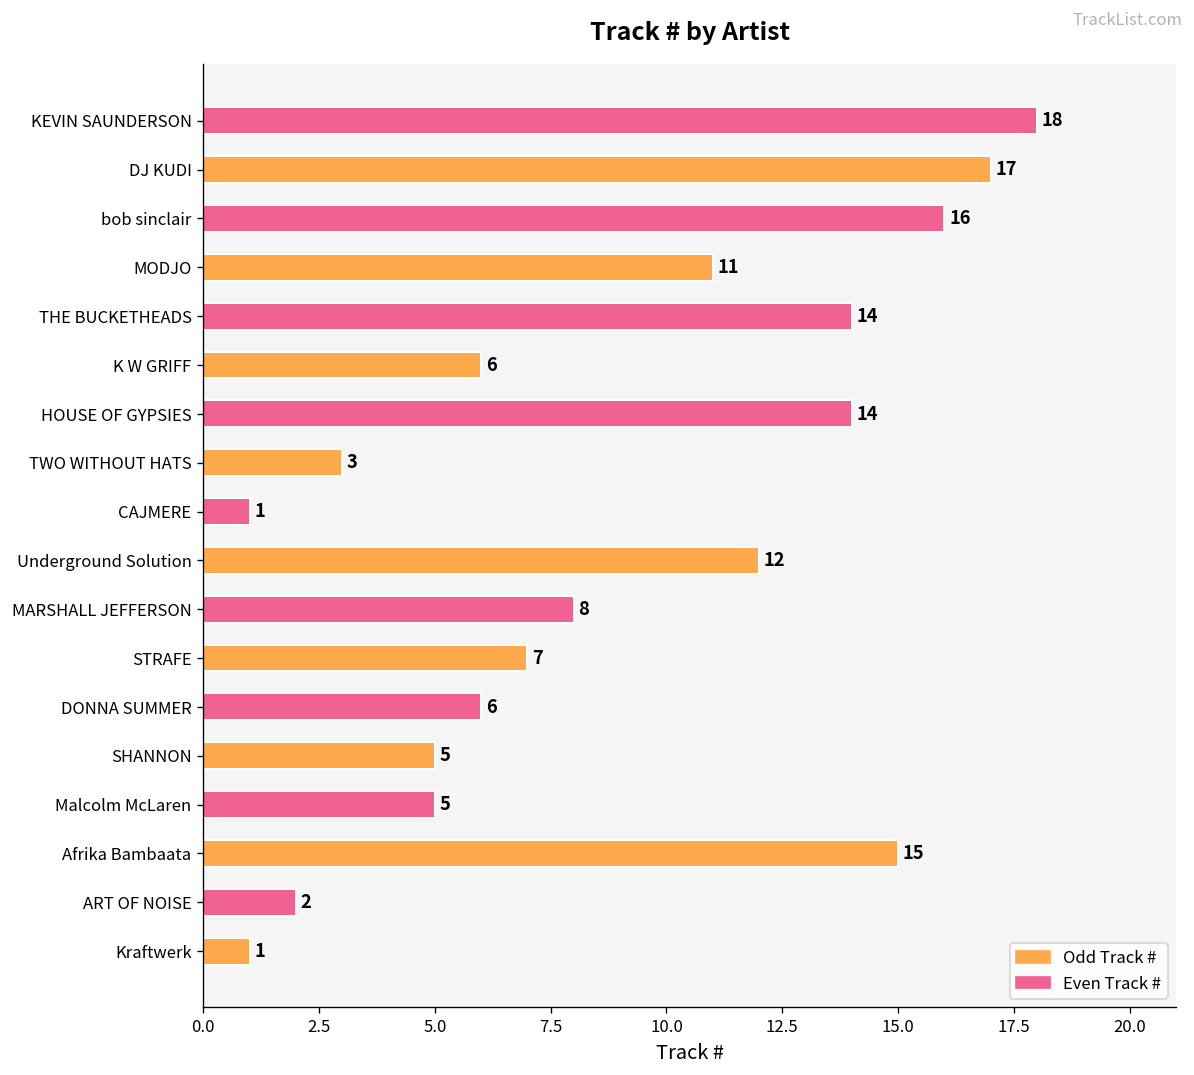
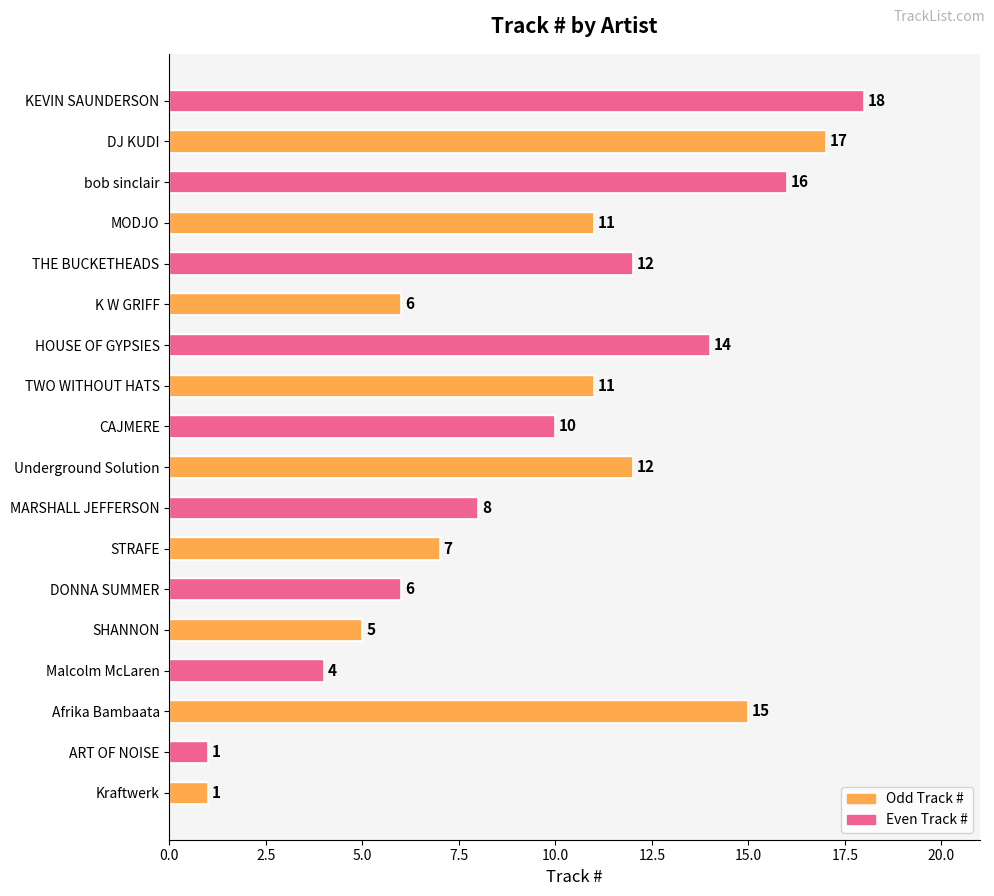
THE BUCKETHEADS: 14 -> 12
TWO WITHOUT HATS: 3 -> 11
CAJMERE: 1 -> 10
Malcolm McLaren: 5 -> 4
ART OF NOISE: 2 -> 1
